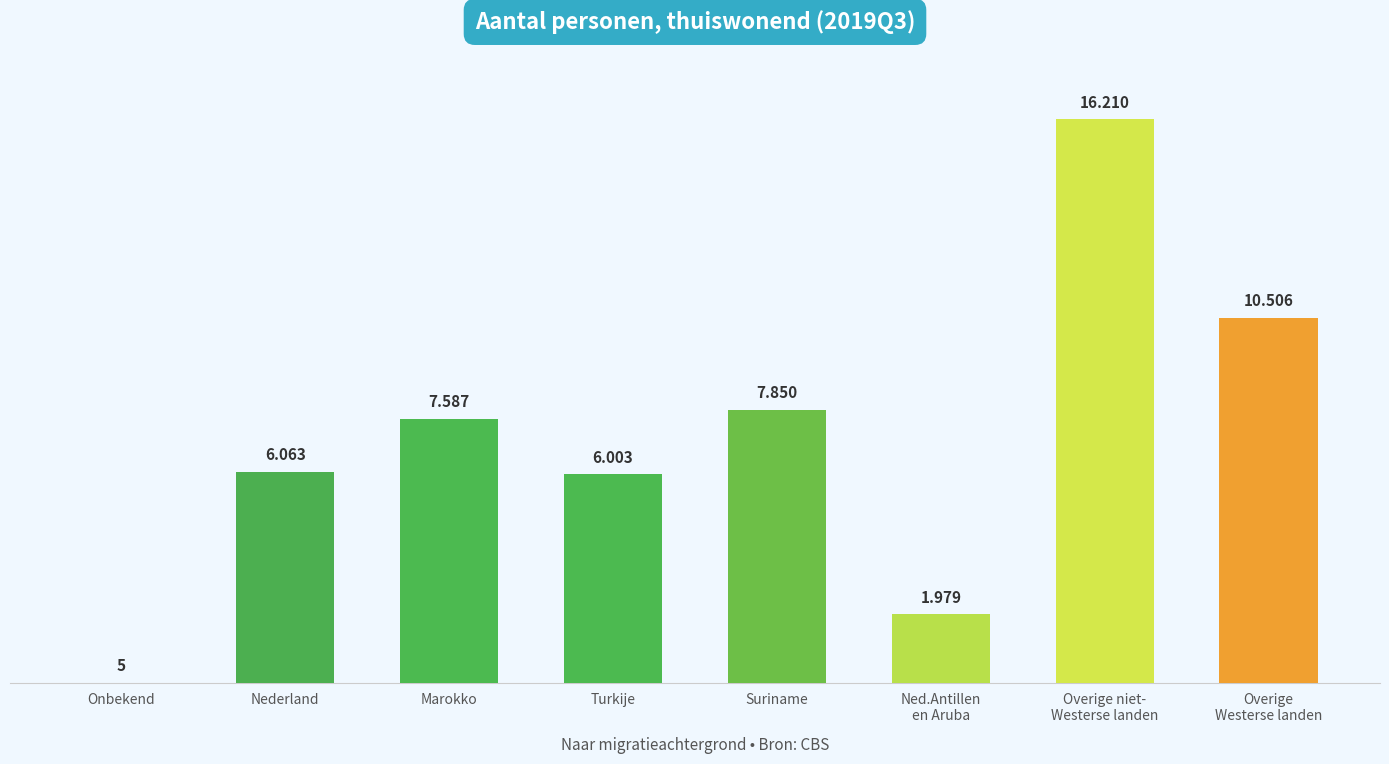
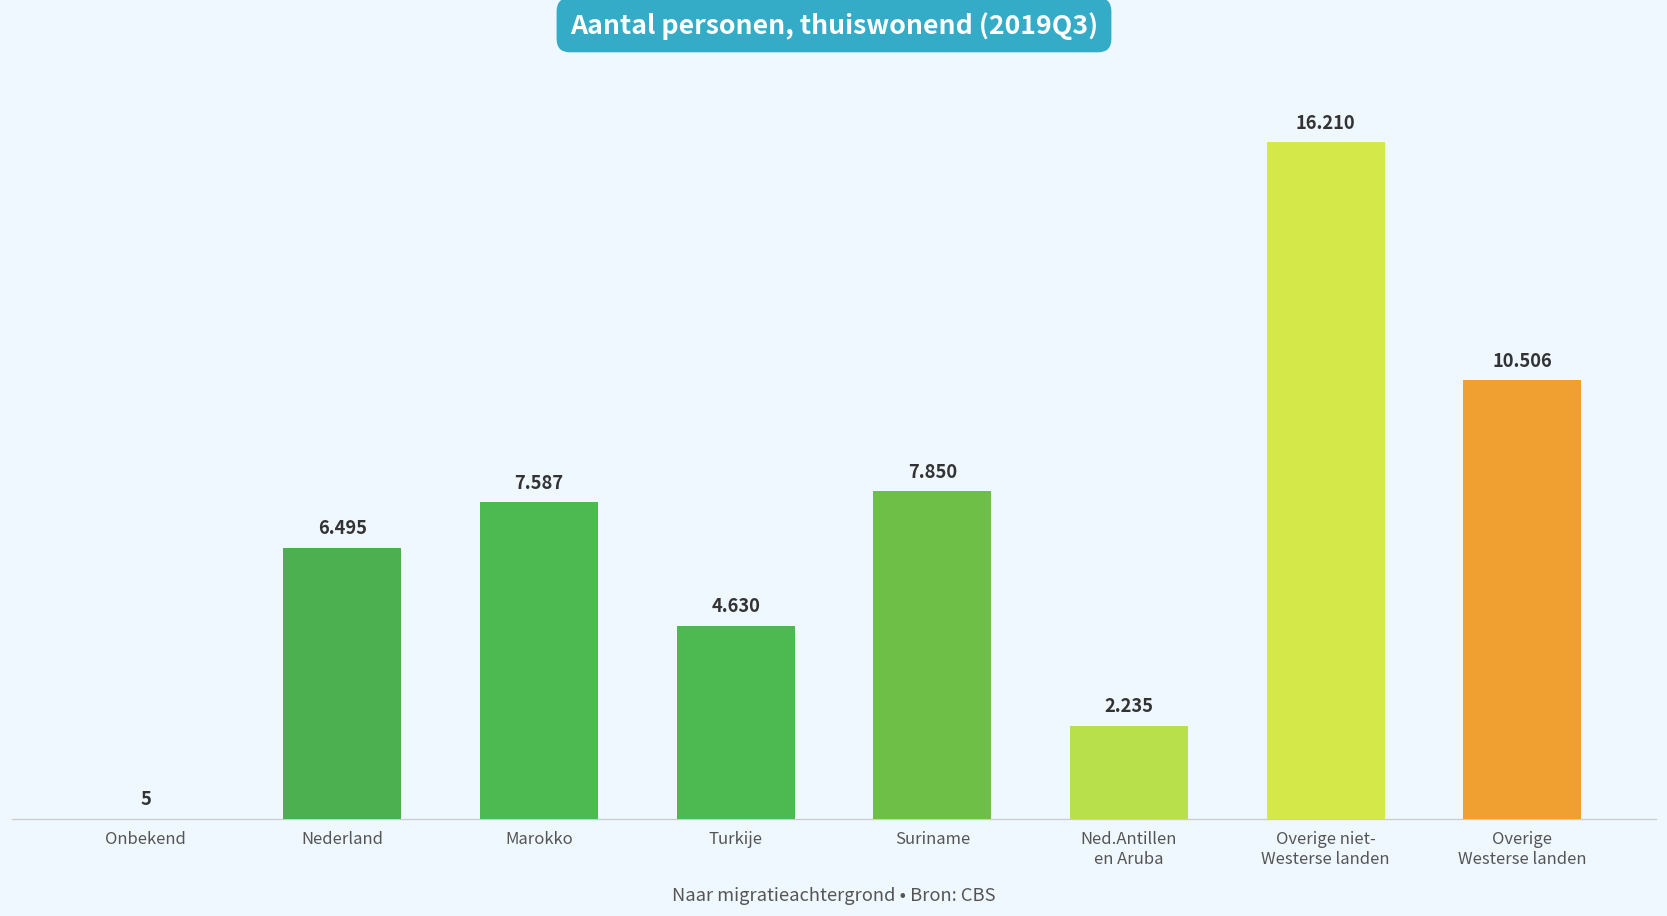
Nederland: 6.063 -> 6.495
Turkije: 6.003 -> 4.630
Ned.Antillen en Aruba: 1.979 -> 2.235
